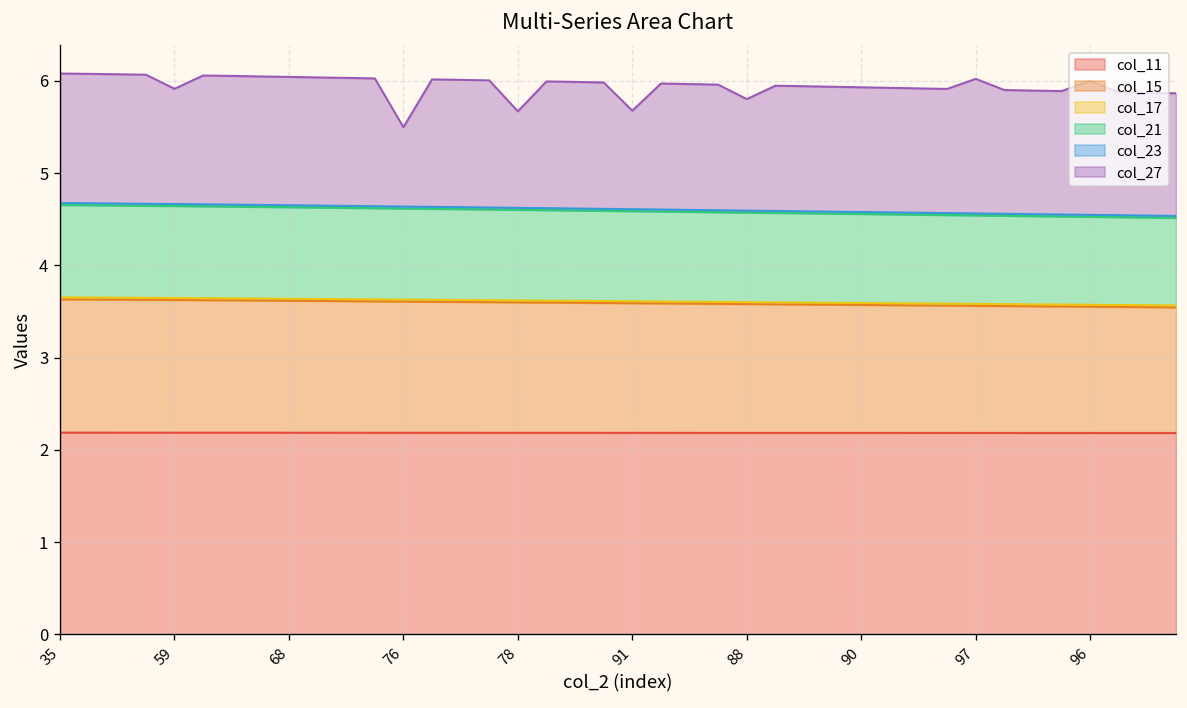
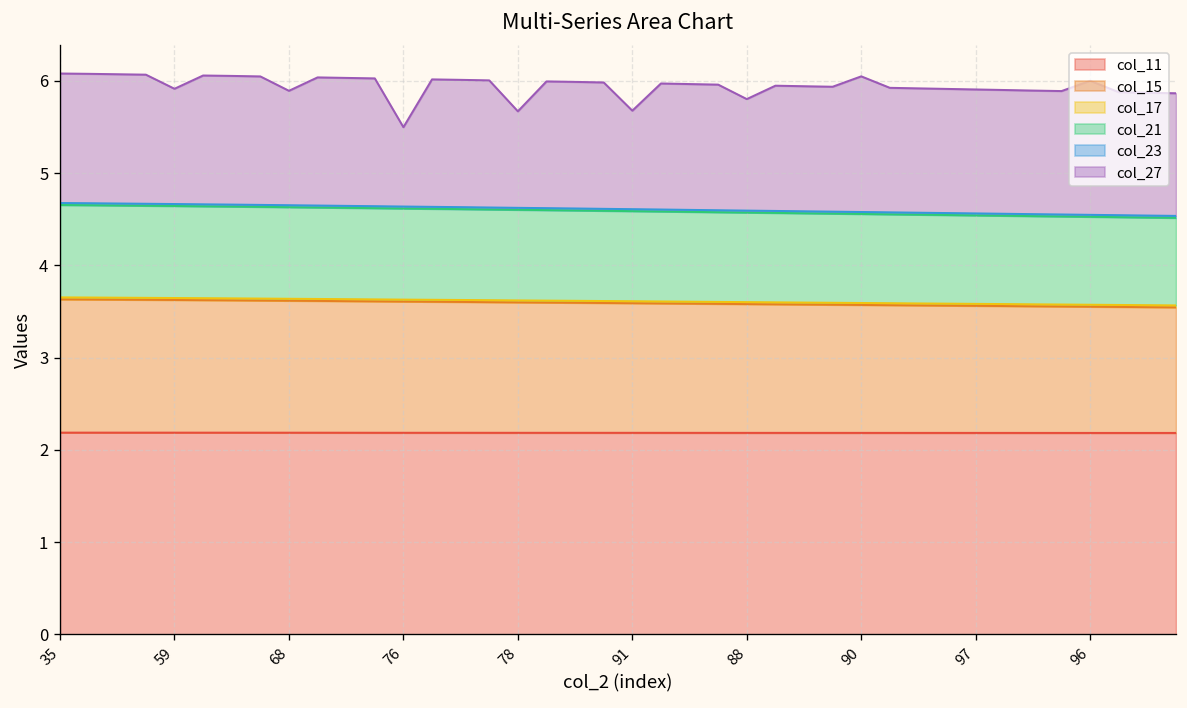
col_27, 68: 1.4 -> 1.2
col_27, 90: 1.4 -> 1.5
col_27, 97: 1.5 -> 1.3
